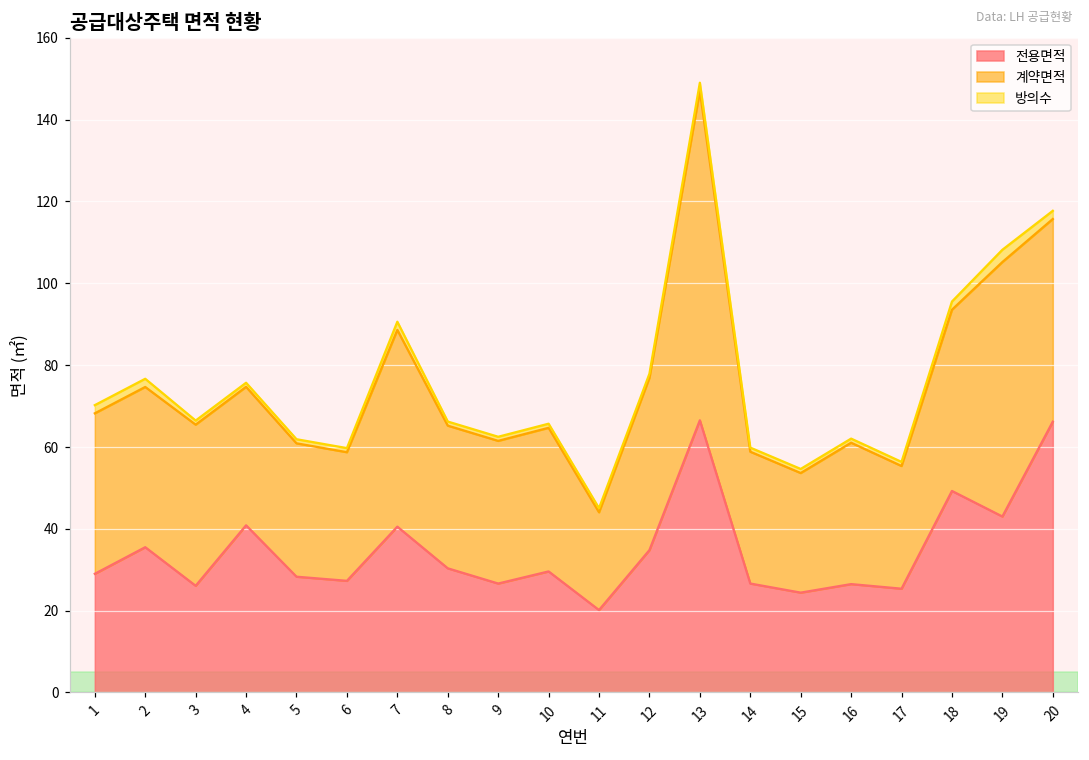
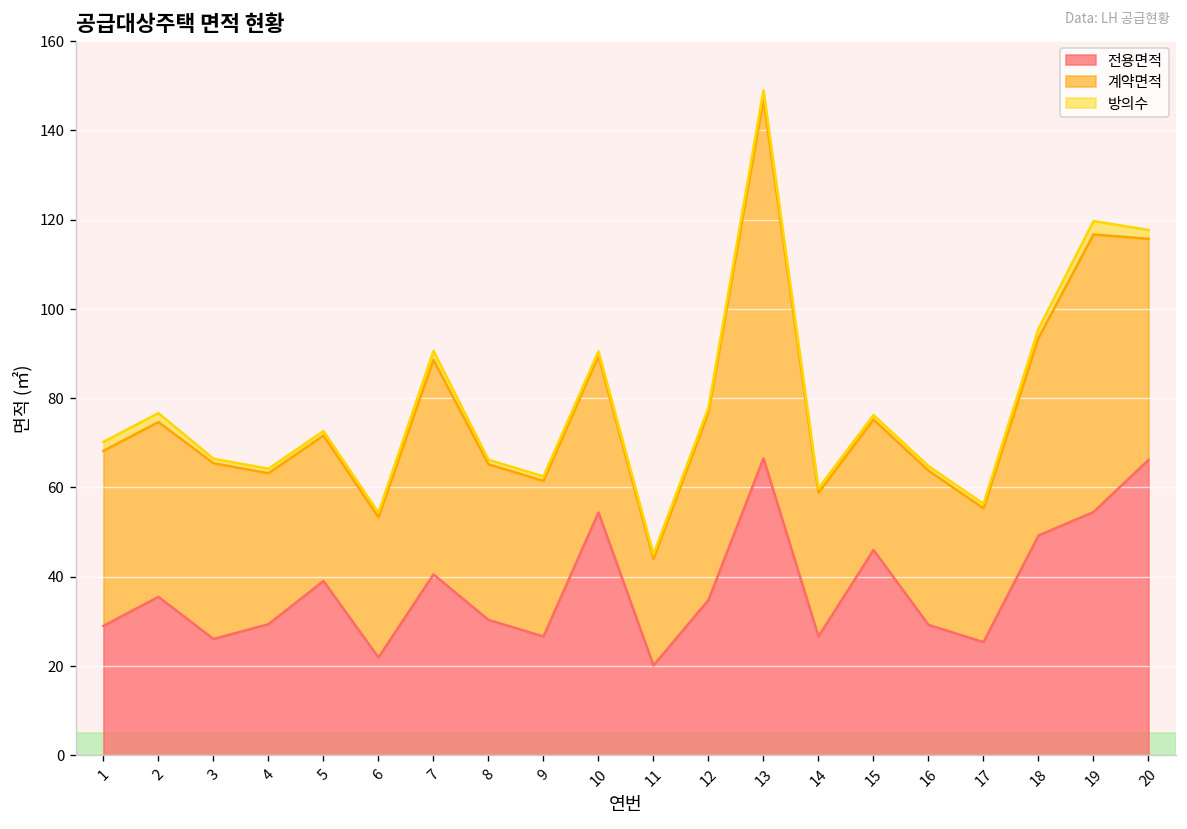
전용면적, 4: 41 -> 29
전용면적, 5: 28 -> 39
전용면적, 6: 27 -> 22
전용면적, 10: 30 -> 54
전용면적, 15: 24 -> 46
전용면적, 16: 26 -> 29
전용면적, 19: 43 -> 55
